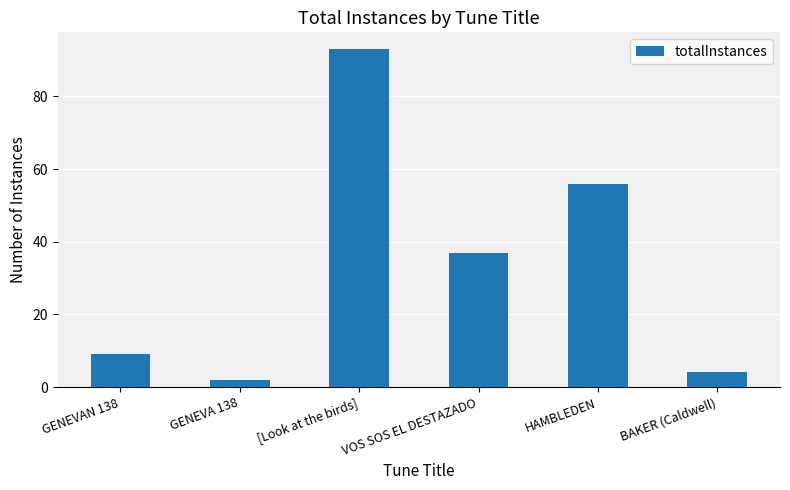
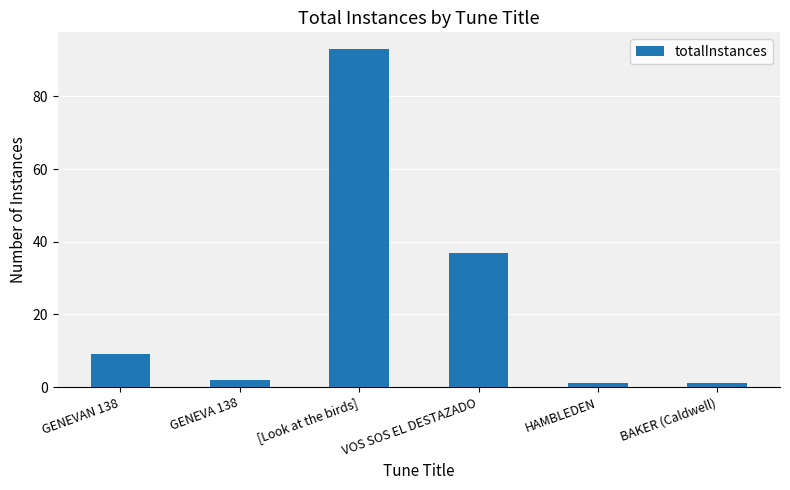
HAMBLEDEN: 56 -> 1
BAKER (Caldwell): 4 -> 1
